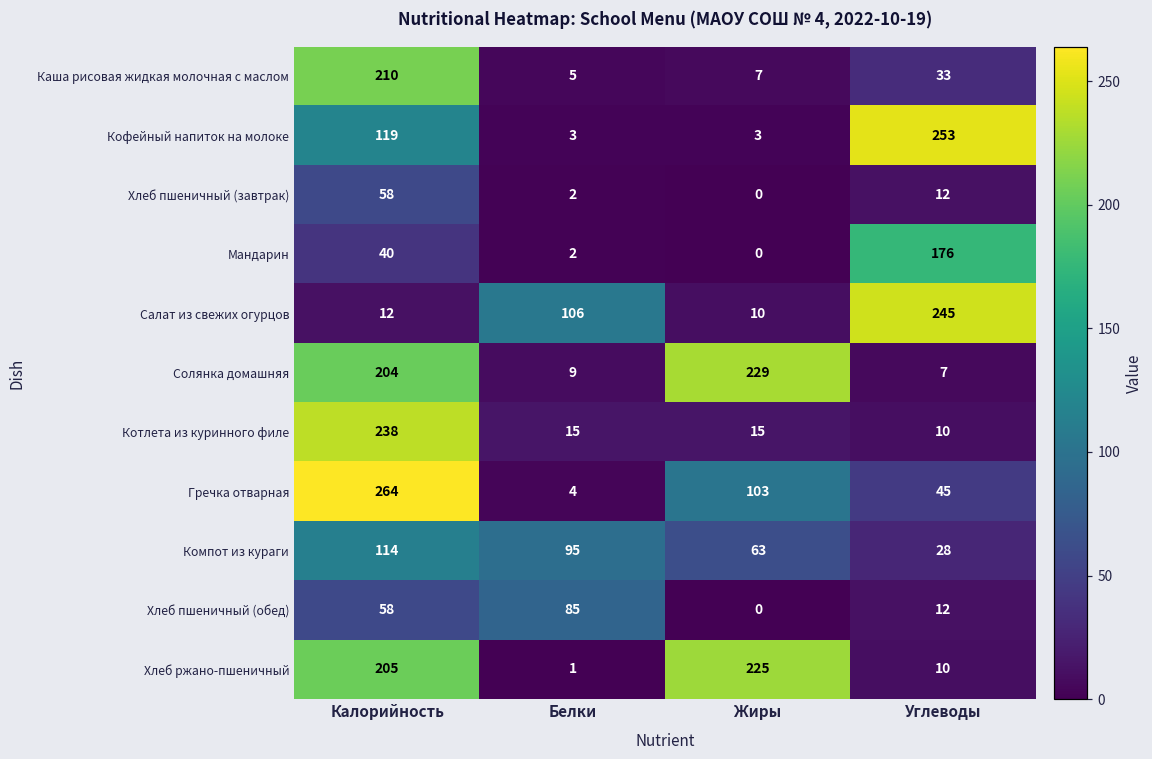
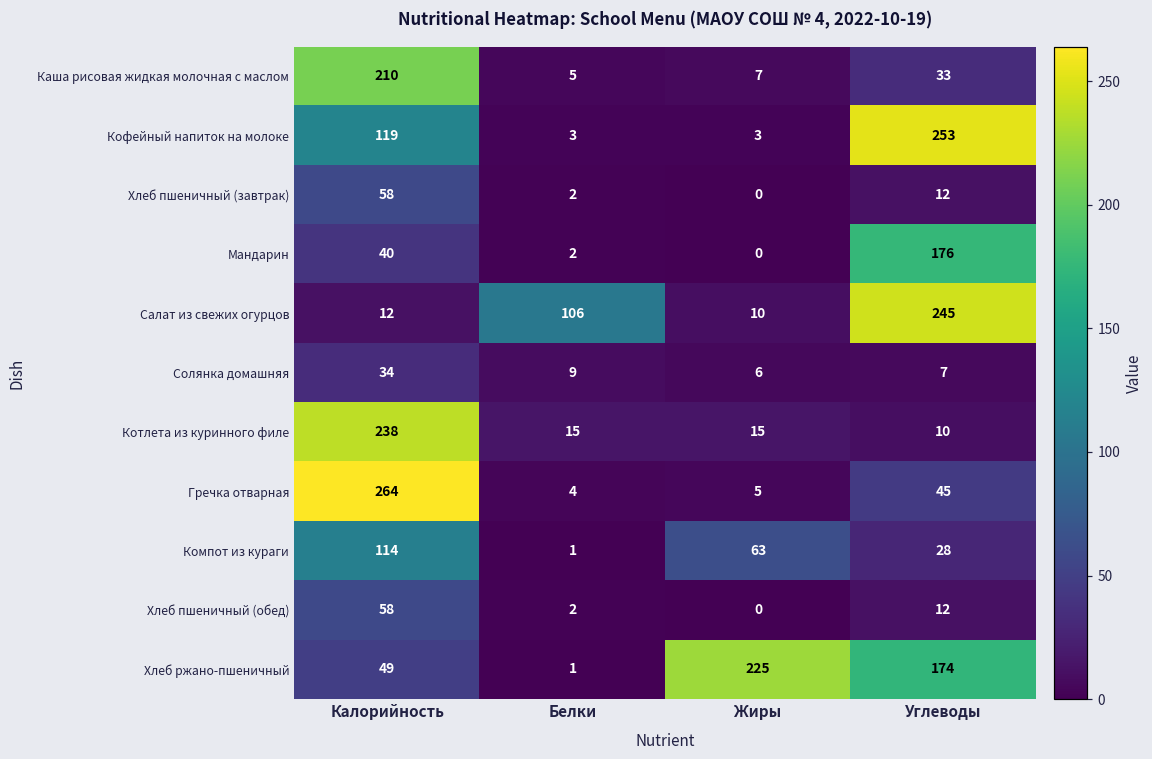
Солянка домашняя, Калорийность: 204 -> 34
Солянка домашняя, Жиры: 229 -> 6
Гречка отварная, Жиры: 103 -> 5
Компот из кураги, Белки: 95 -> 1
Хлеб пшеничный (обед), Белки: 85 -> 2
Хлеб ржано-пшеничный, Калорийность: 205 -> 49
Хлеб ржано-пшеничный, Углеводы: 10 -> 174
